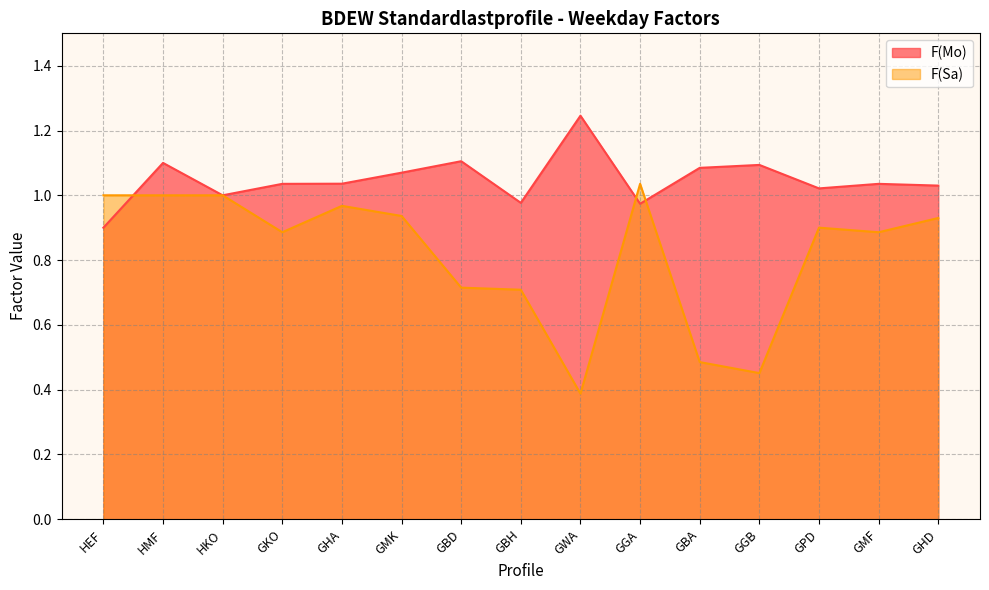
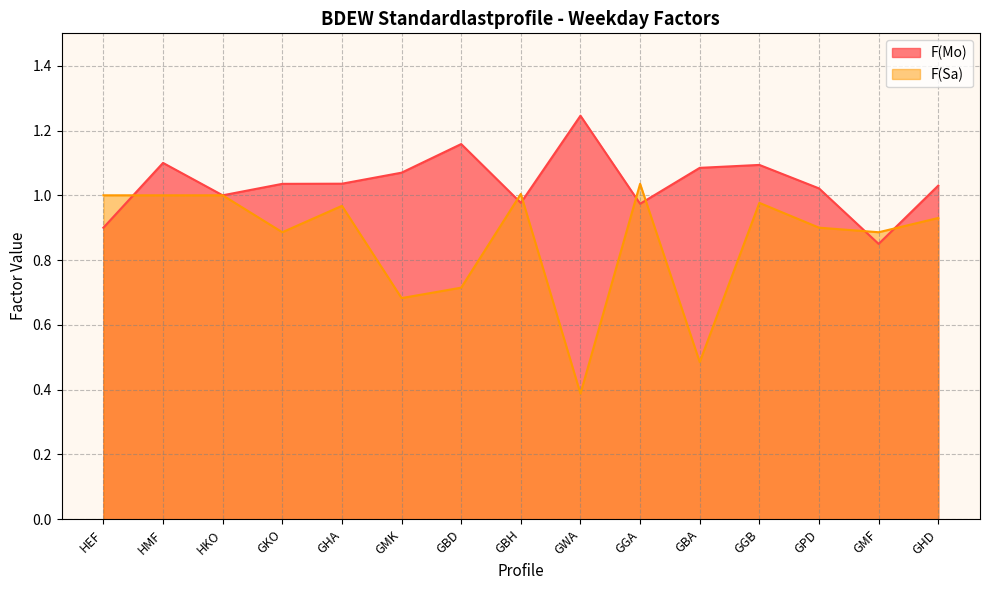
F(Sa), GMK: 0.94 -> 0.68
F(Mo), GBD: 1.11 -> 1.16
F(Sa), GBH: 0.71 -> 1.00
F(Sa), GGB: 0.45 -> 0.98
F(Mo), GMF: 1.04 -> 0.85
